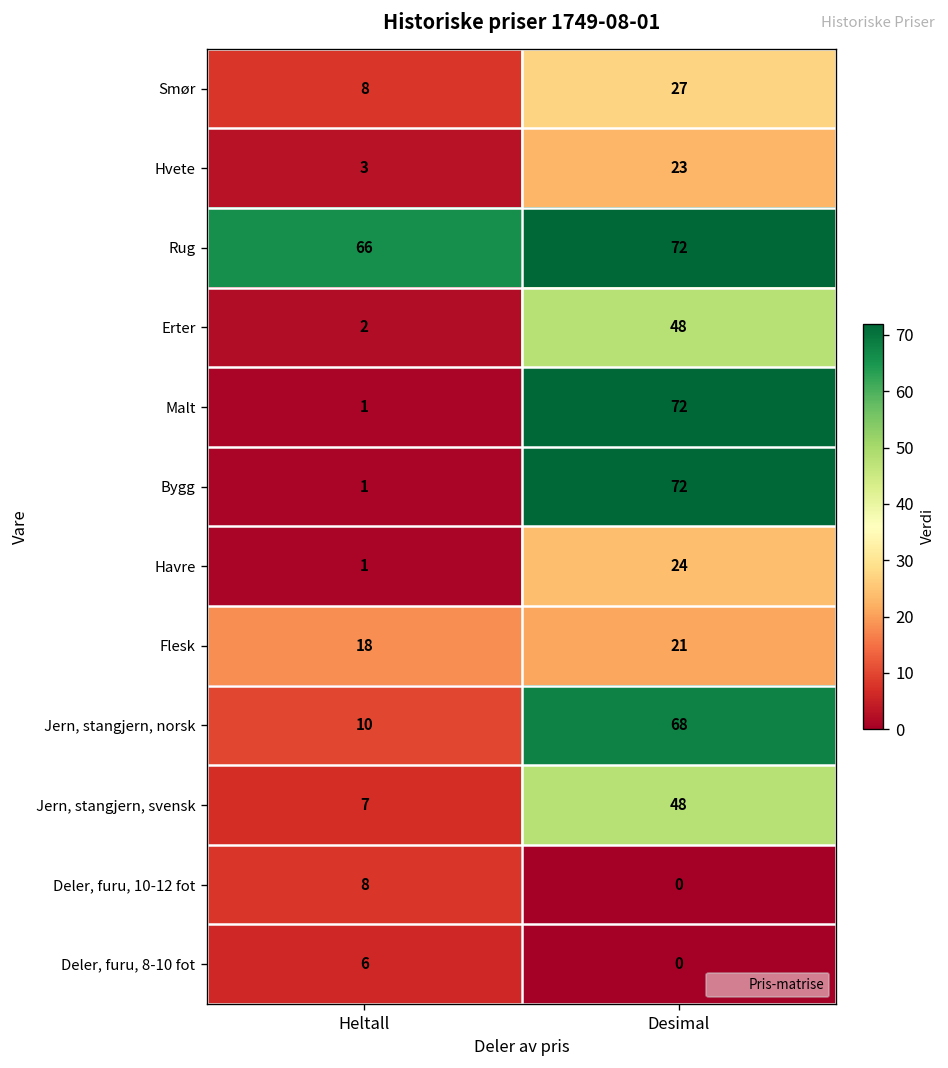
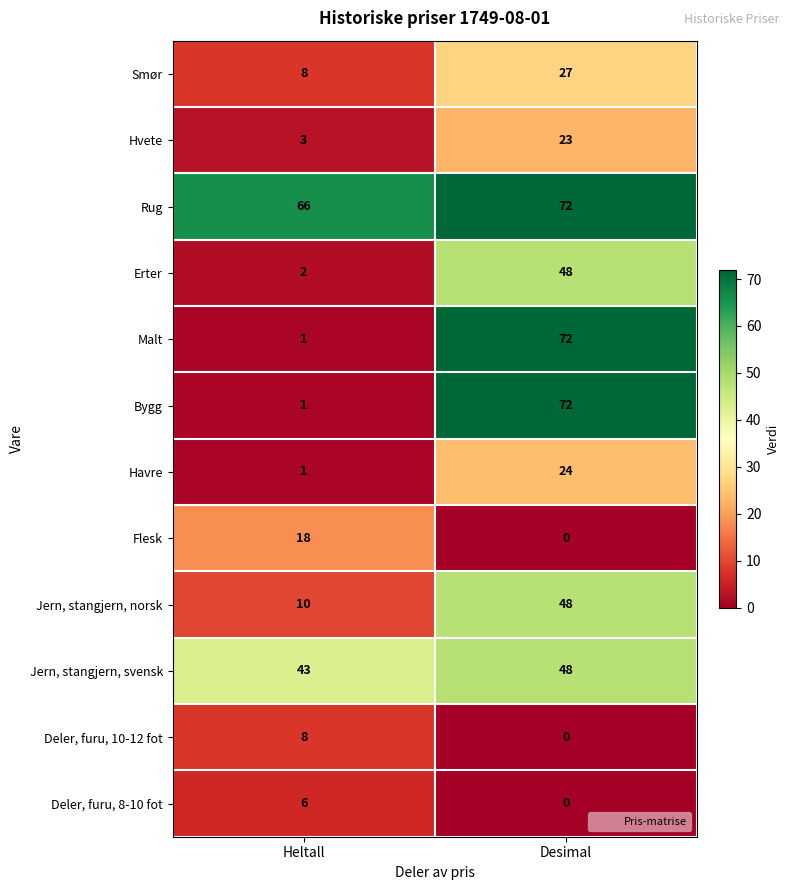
Flesk, Desimal: 21 -> 0
Jern, stangjern, norsk, Desimal: 68 -> 48
Jern, stangjern, svensk, Heltall: 7 -> 43
